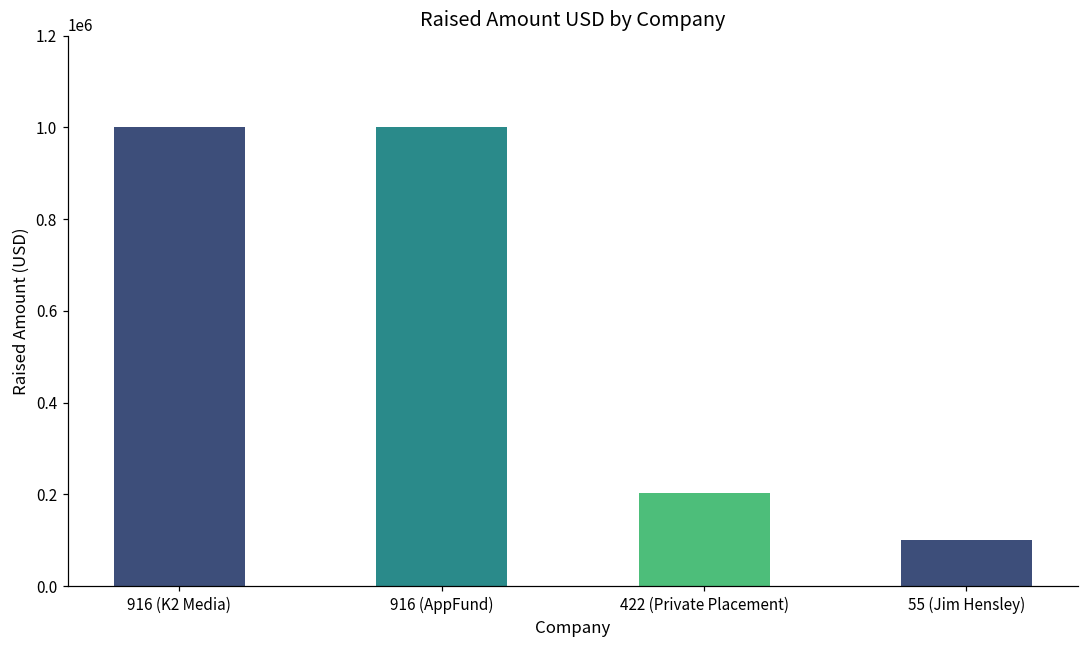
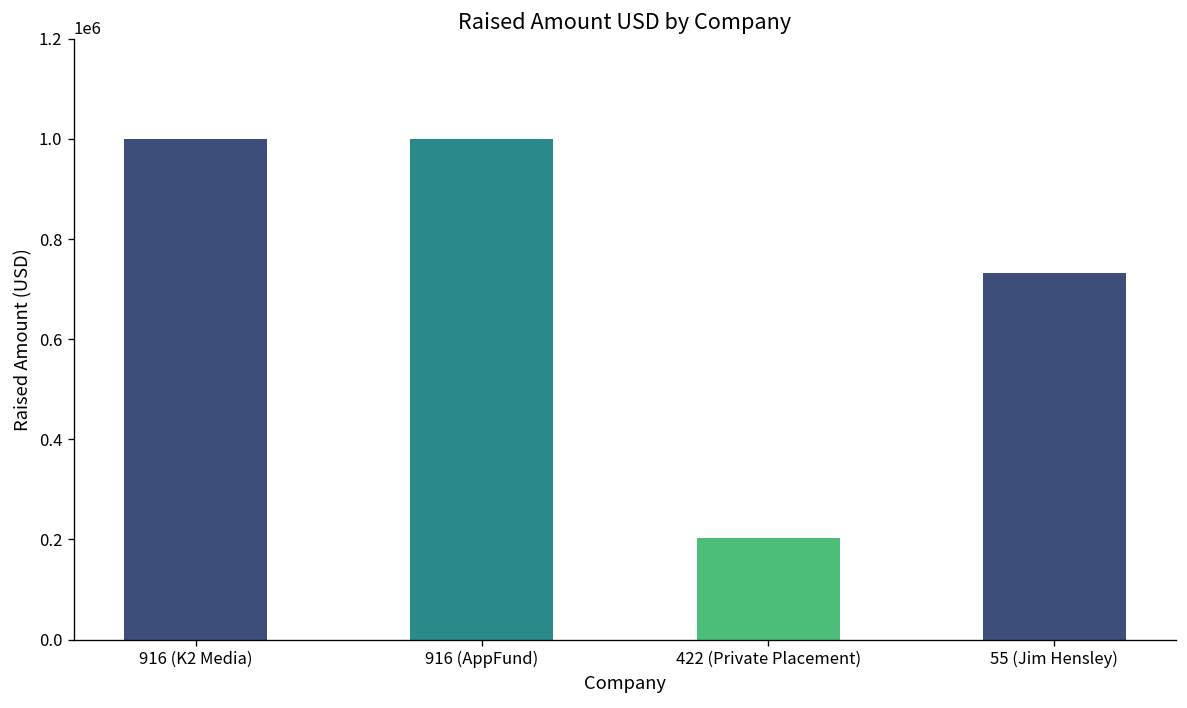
55 (Jim Hensley): 100000 -> 730000
